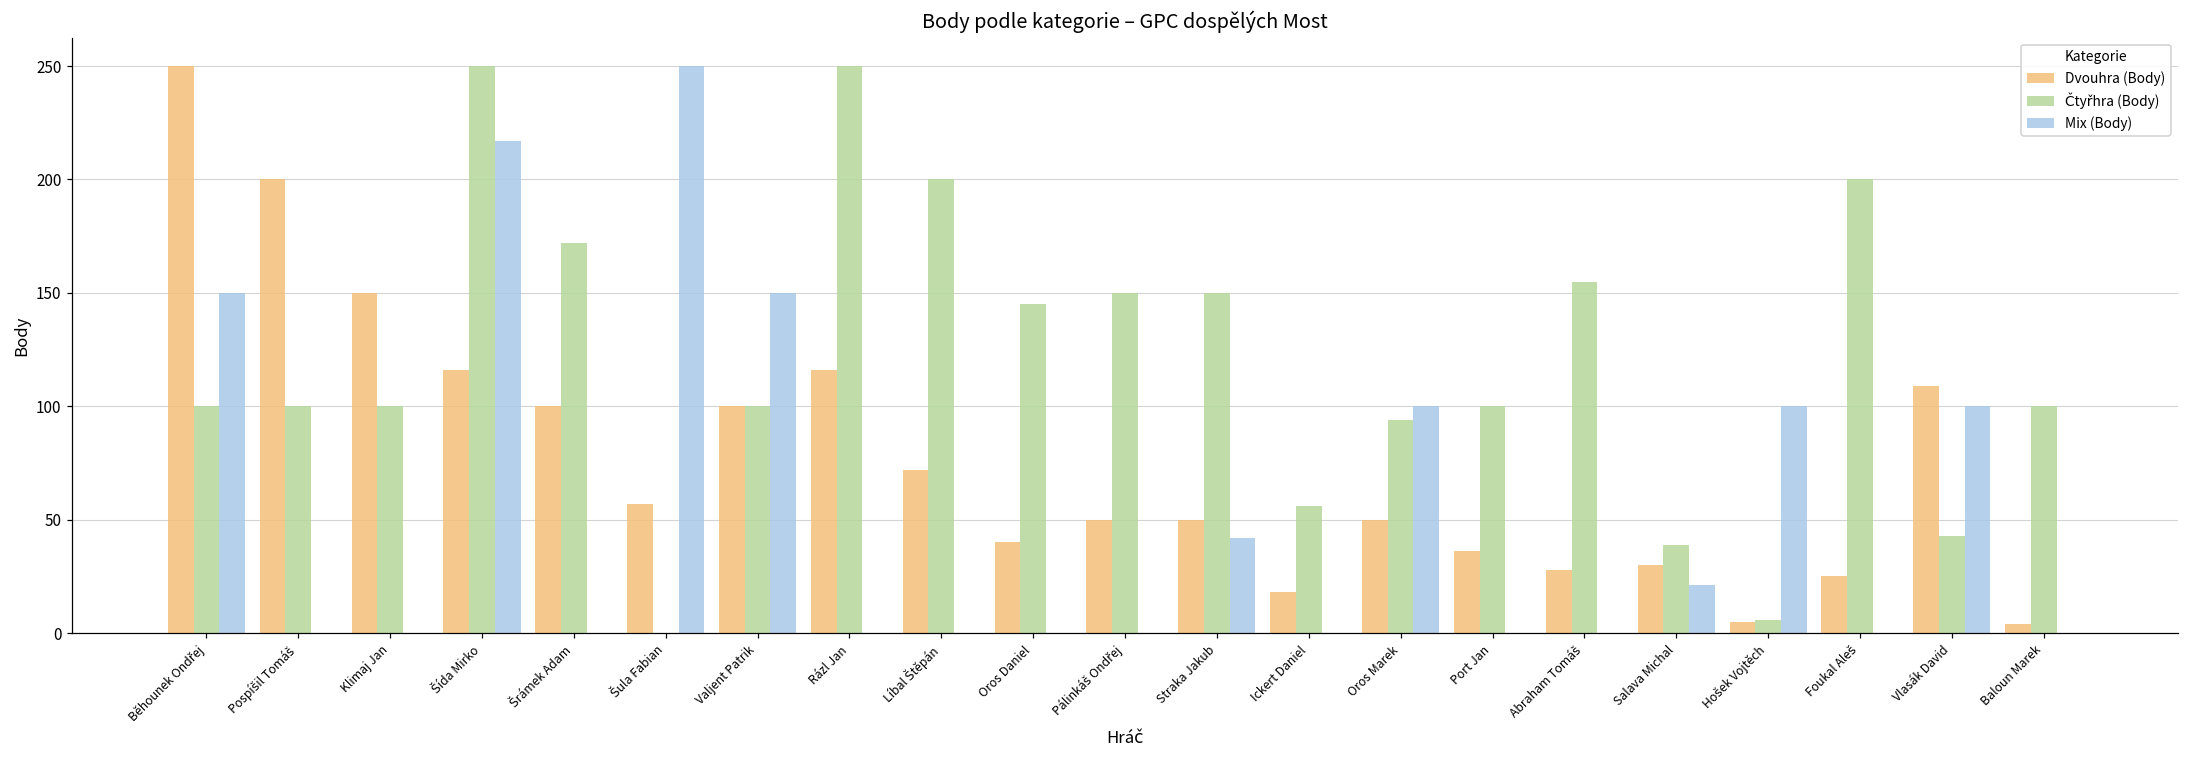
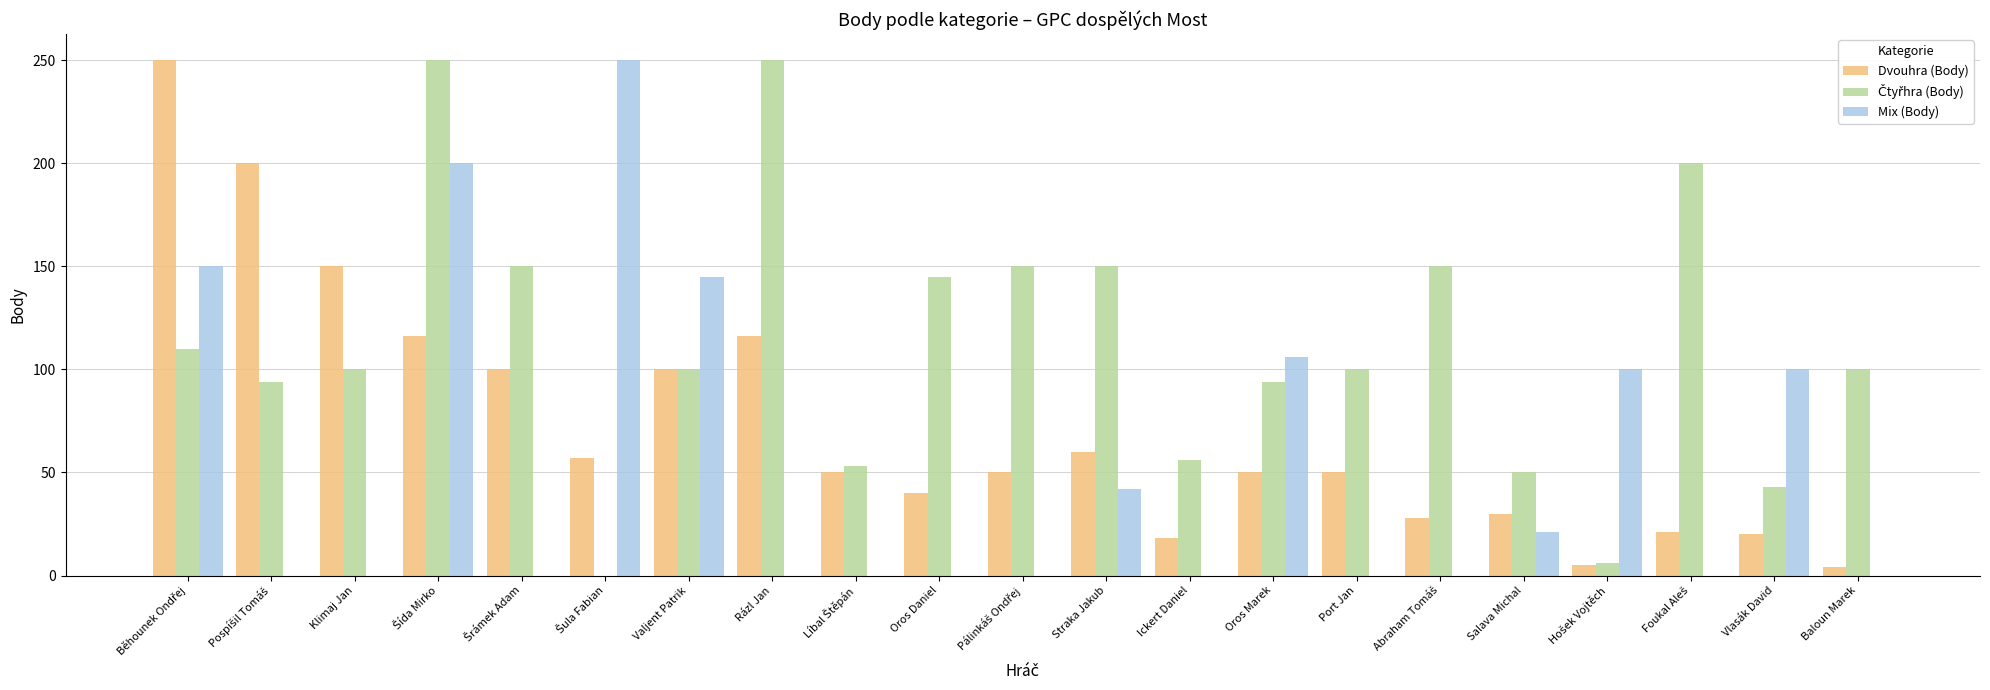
Čtyřhra (Body), Běhounek Ondřej: 100 -> 110
Čtyřhra (Body), Pospíšil Tomáš: 100 -> 94
Mix (Body), Šída Mirko: 217 -> 200
Čtyřhra (Body), Šrámek Adam: 172 -> 150
Mix (Body), Valjent Patrik: 150 -> 145
Dvouhra (Body), Líbal Štěpán: 72 -> 50
Čtyřhra (Body), Líbal Štěpán: 200 -> 53
Dvouhra (Body), Straka Jakub: 50 -> 60
Mix (Body), Oros Marek: 100 -> 106
Dvouhra (Body), Port Jan: 36 -> 50
Čtyřhra (Body), Abraham Tomáš: 155 -> 150
Čtyřhra (Body), Salava Michal: 39 -> 50
Dvouhra (Body), Foukal Aleš: 25 -> 21
Dvouhra (Body), Vlasák David: 109 -> 20
